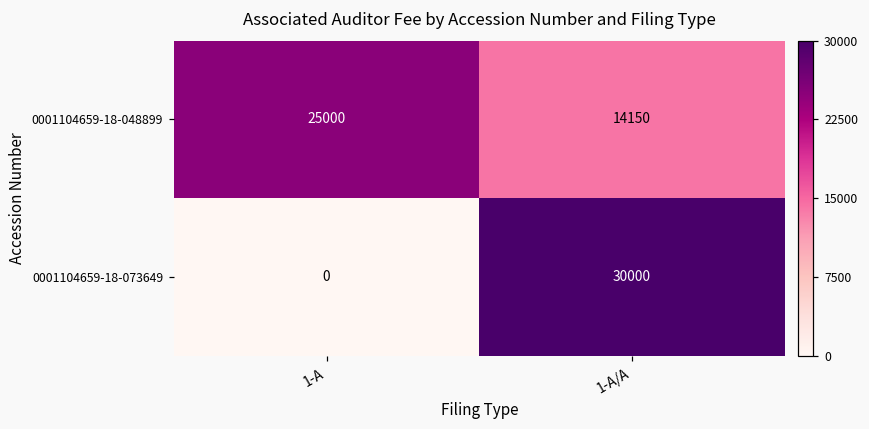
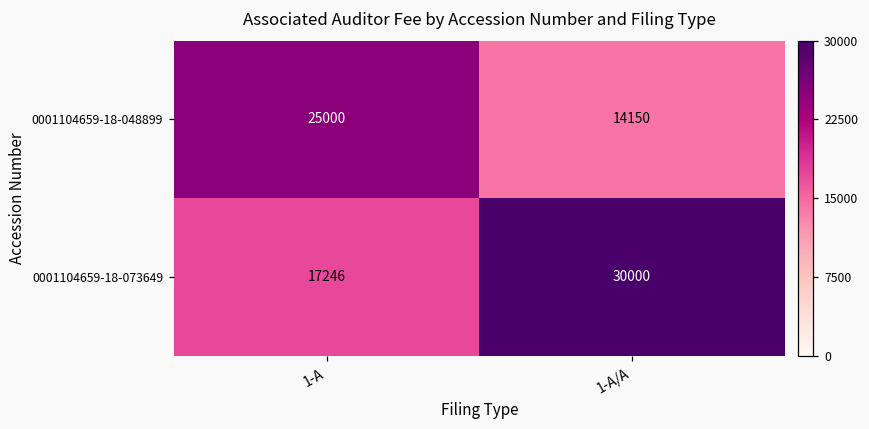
0001104659-18-073649, 1-A: 0 -> 17246
